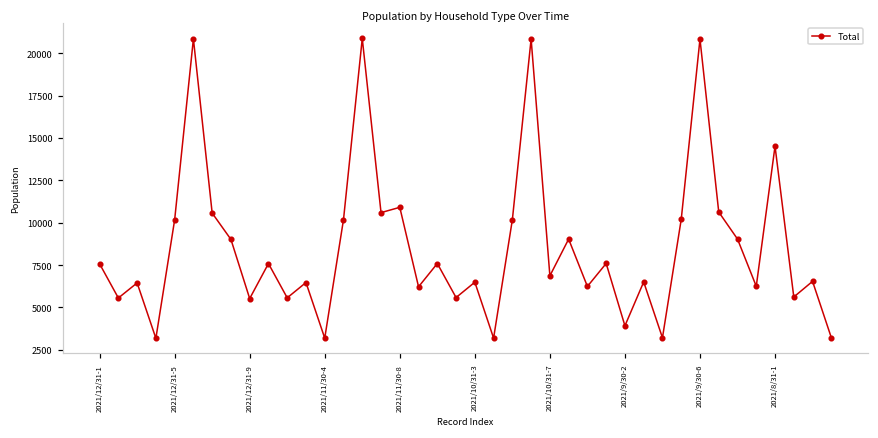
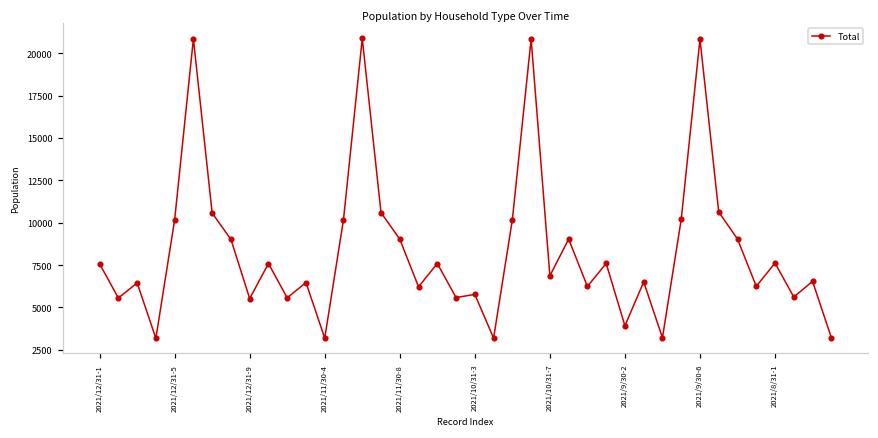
2021/11/30-8: 10900 -> 9000
2021/10/31-3: 6500 -> 5800
2021/8/31-1: 14500 -> 7600
